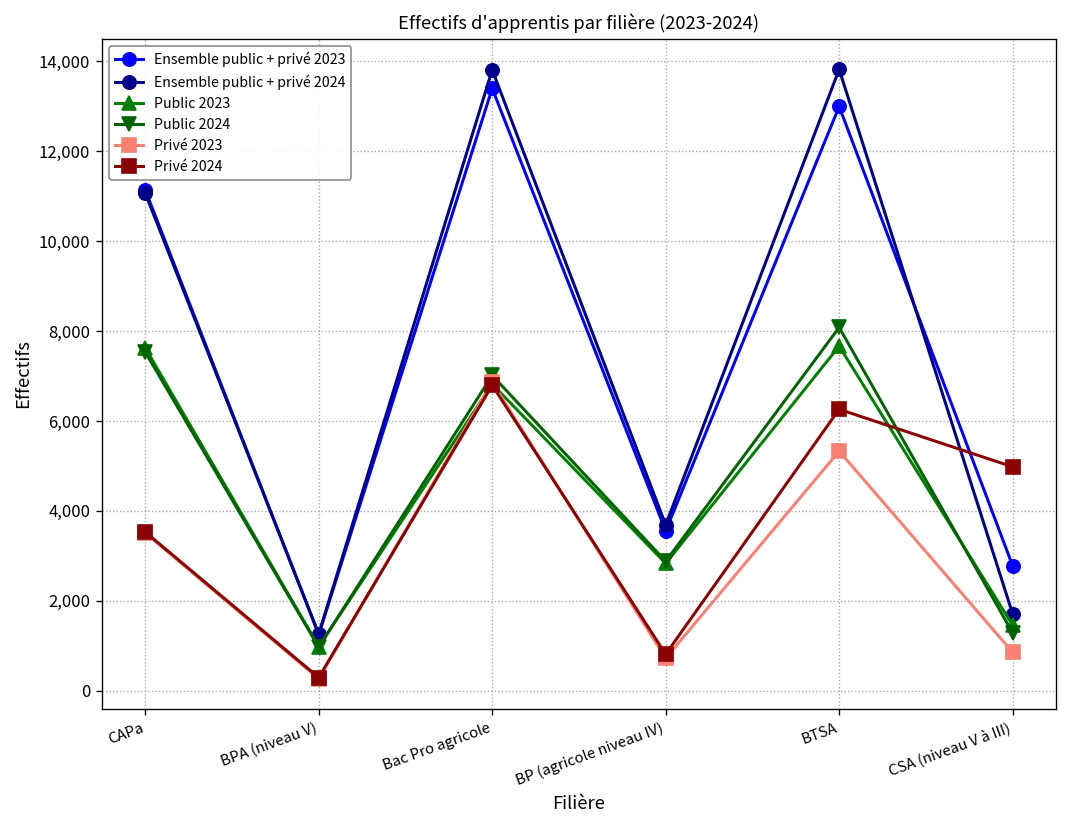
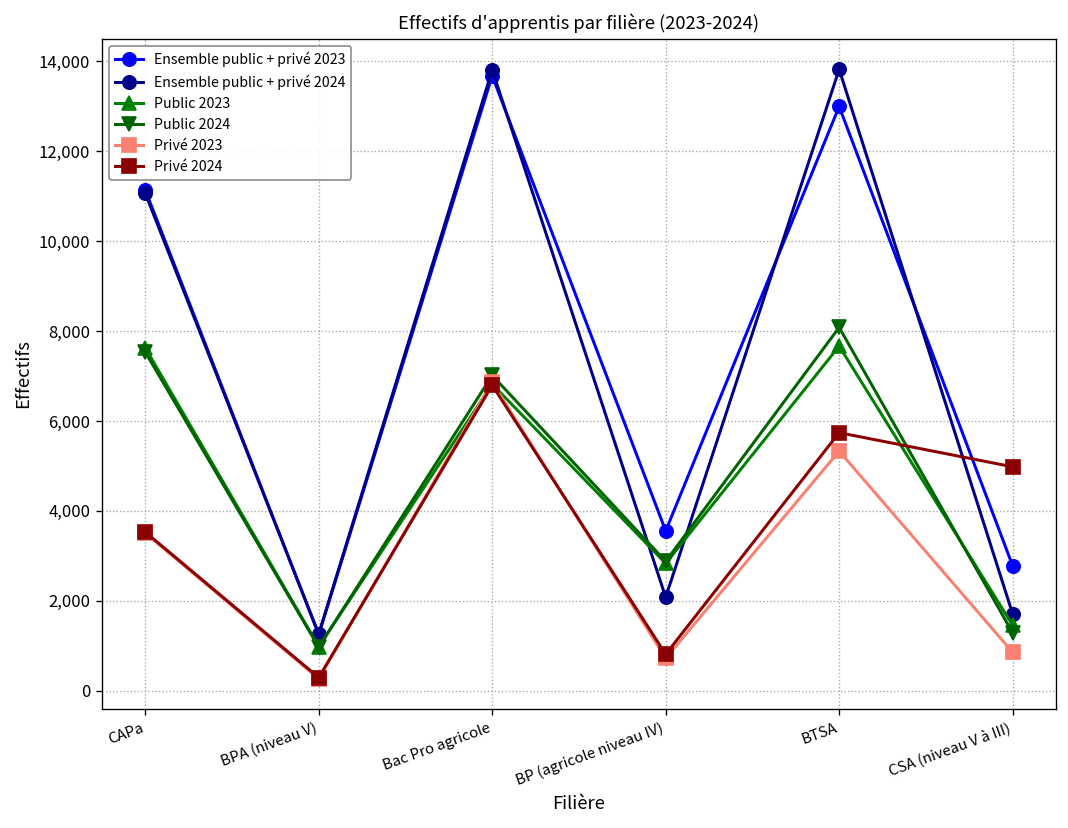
Ensemble public + privé 2023, Bac Pro agricole: 13,400 -> 13,700
Ensemble public + privé 2024, BP (agricole niveau IV): 3,700 -> 2,100
Privé 2024, BTSA: 6,300 -> 5,700
